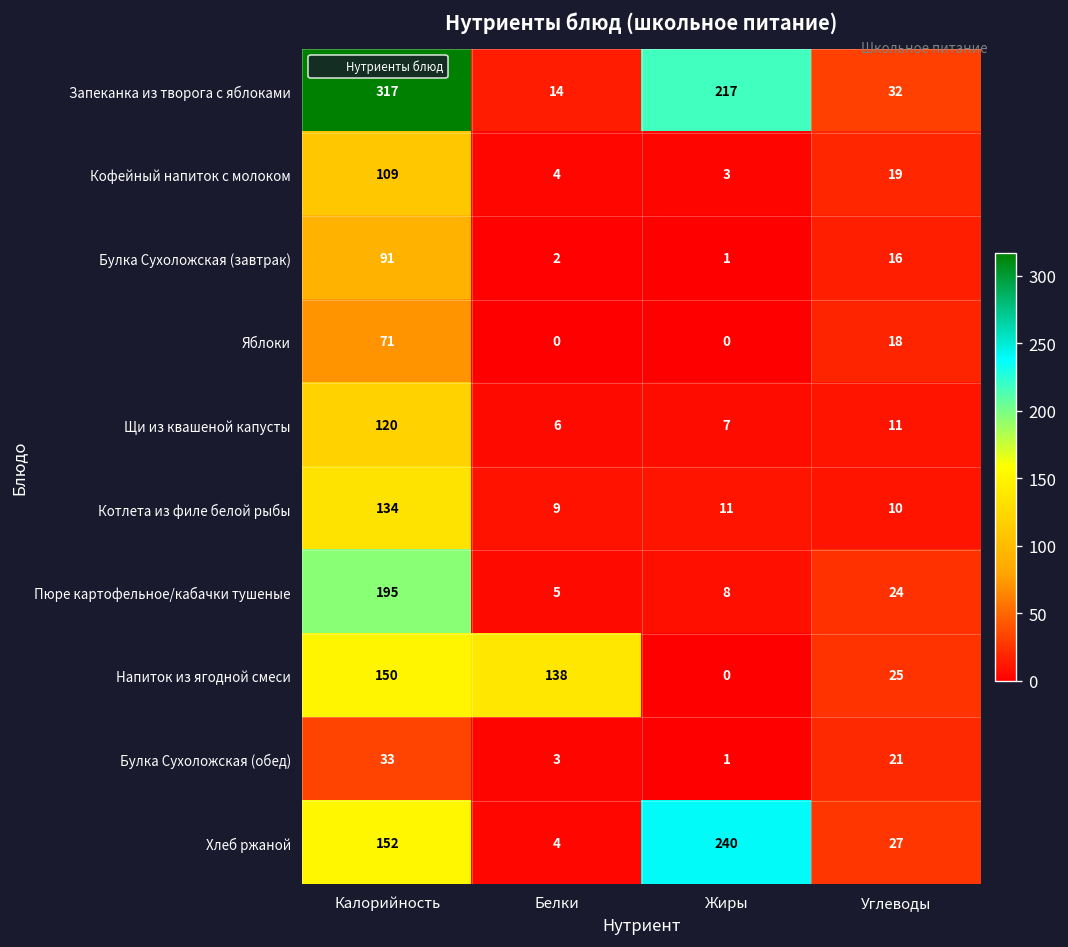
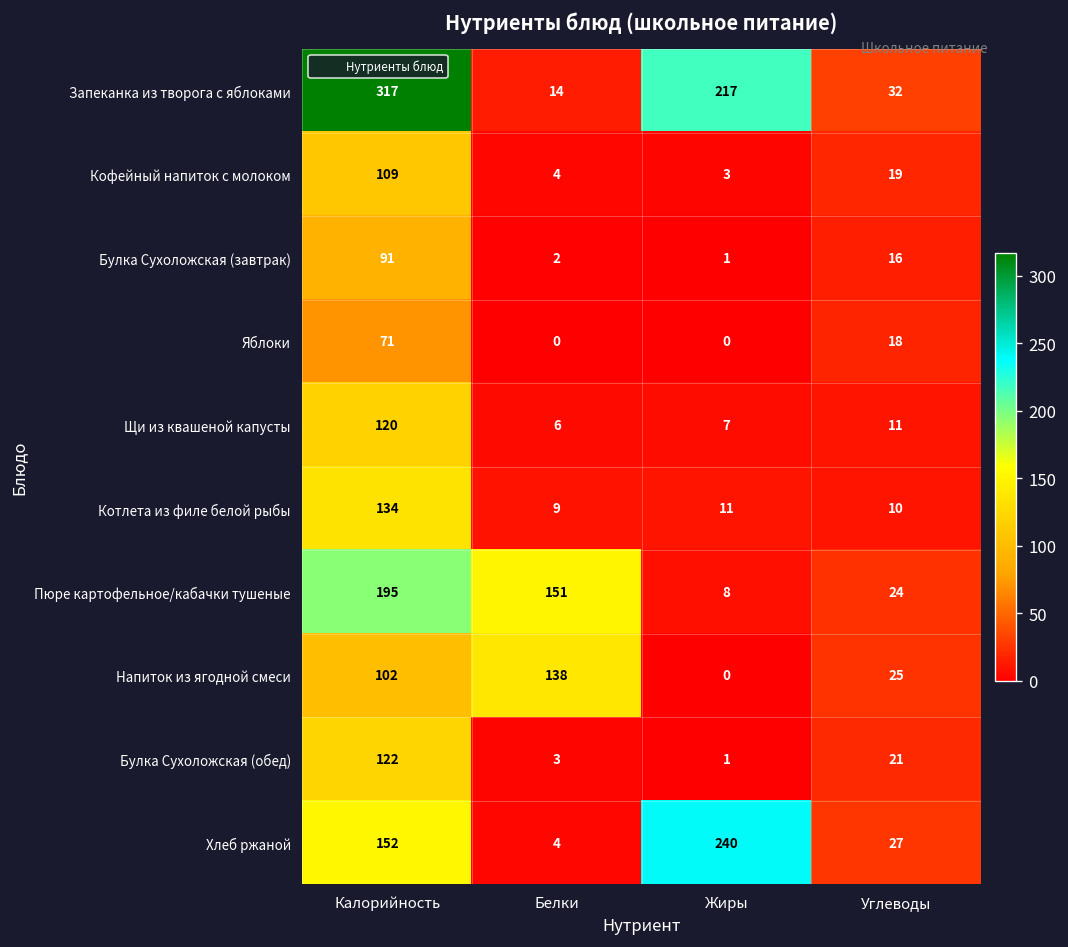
Пюре картофельное/кабачки тушеные, Белки: 5 -> 151
Напиток из ягодной смеси, Калорийность: 150 -> 102
Булка Сухоложская (обед), Калорийность: 33 -> 122
